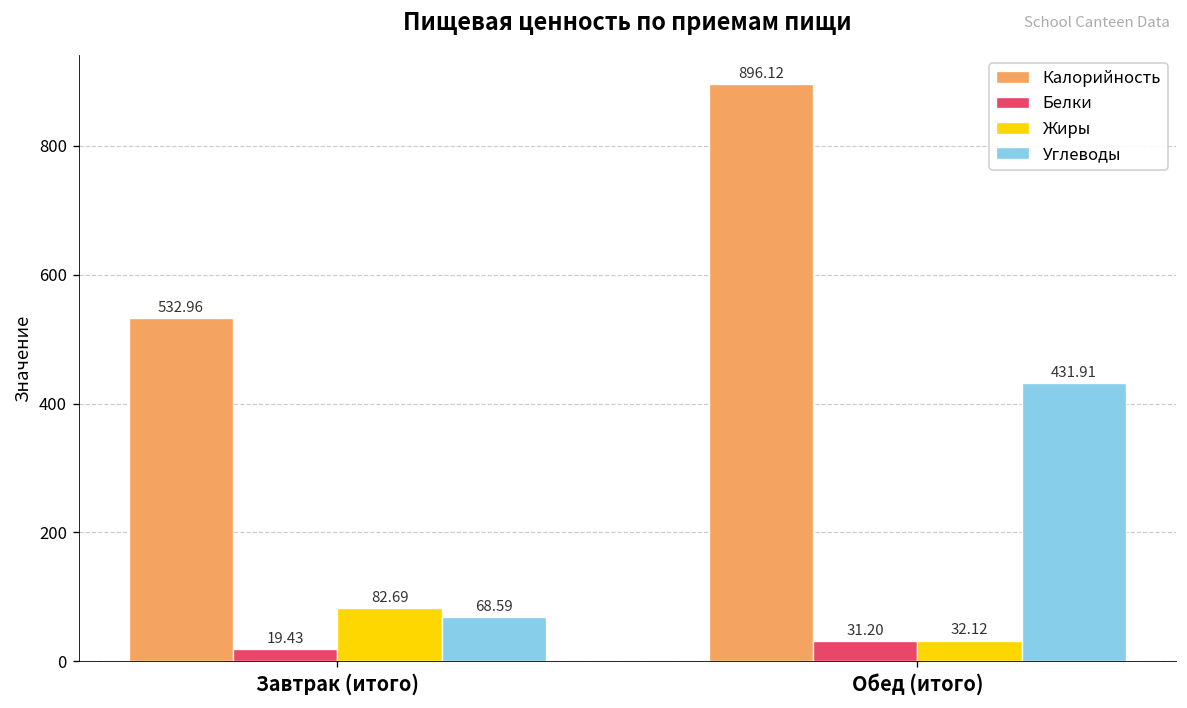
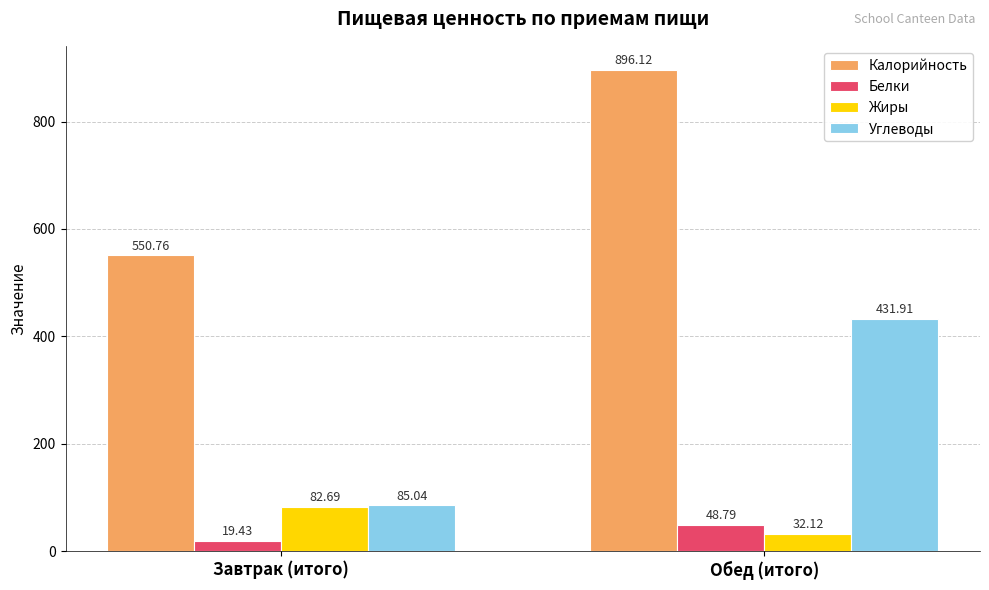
Калорийность, Завтрак (итого): 532.96 -> 550.76
Углеводы, Завтрак (итого): 68.59 -> 85.04
Белки, Обед (итого): 31.20 -> 48.79
